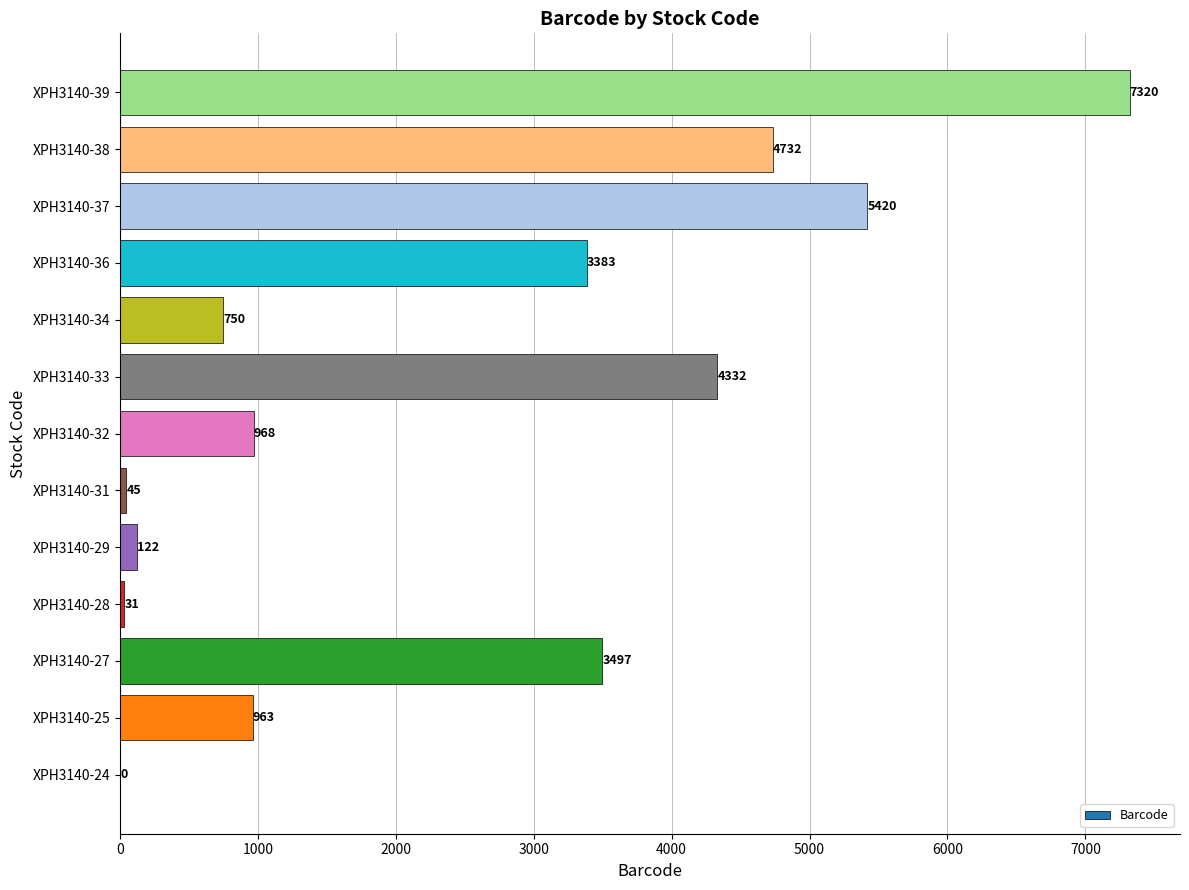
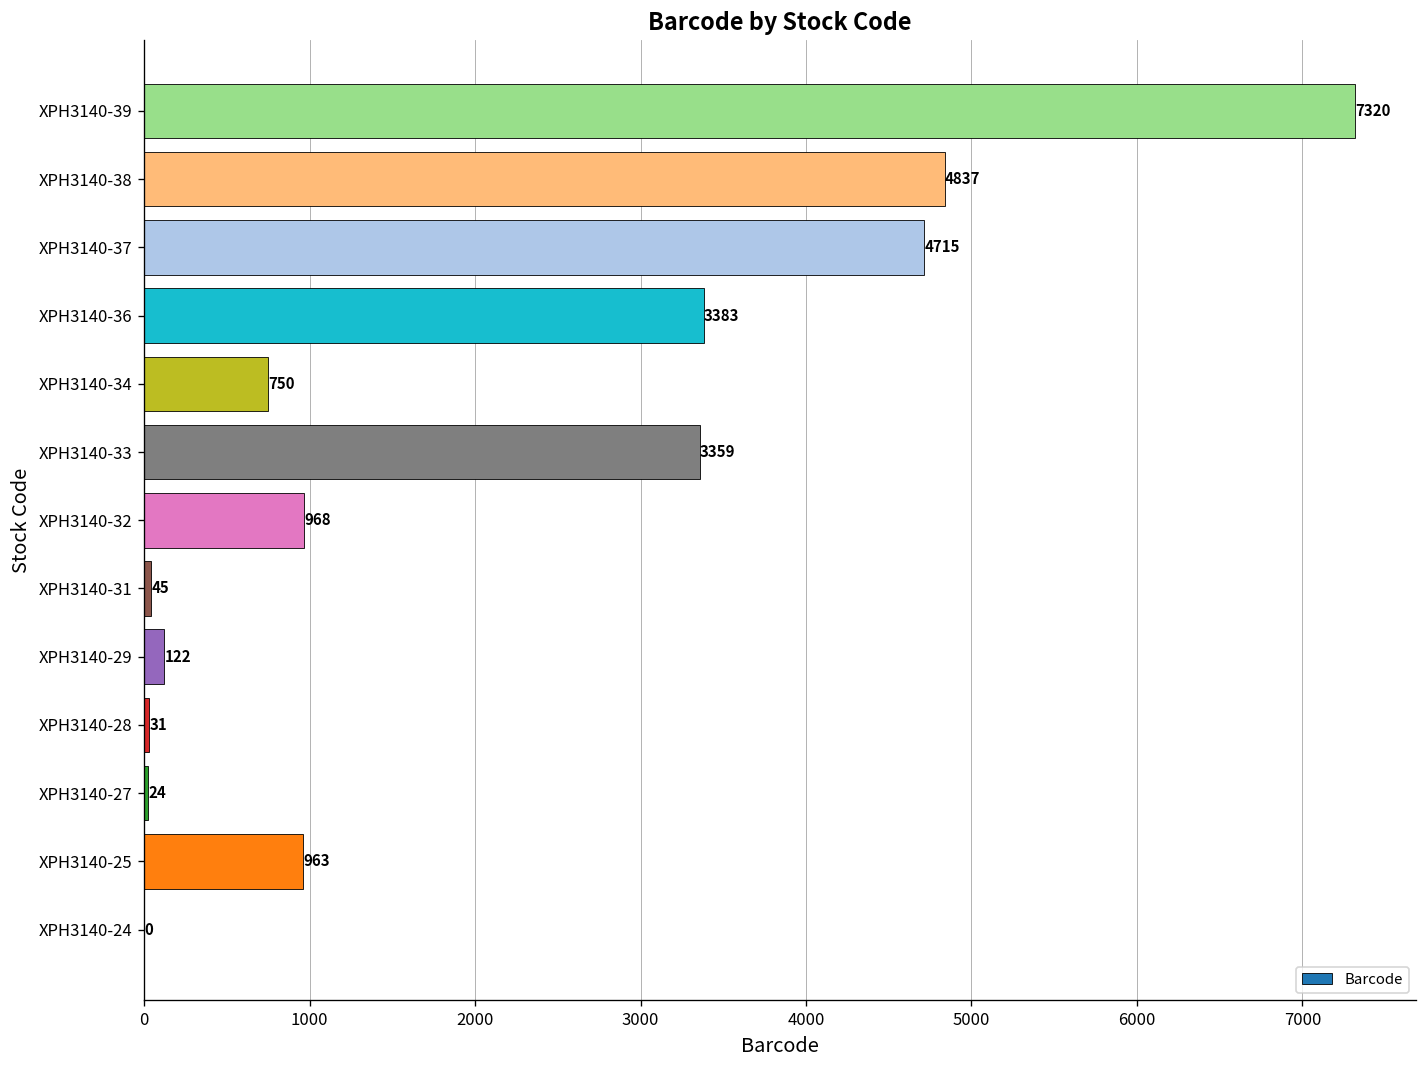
XPH3140-38: 4732 -> 4837
XPH3140-37: 5420 -> 4715
XPH3140-33: 4332 -> 3359
XPH3140-27: 3497 -> 24
